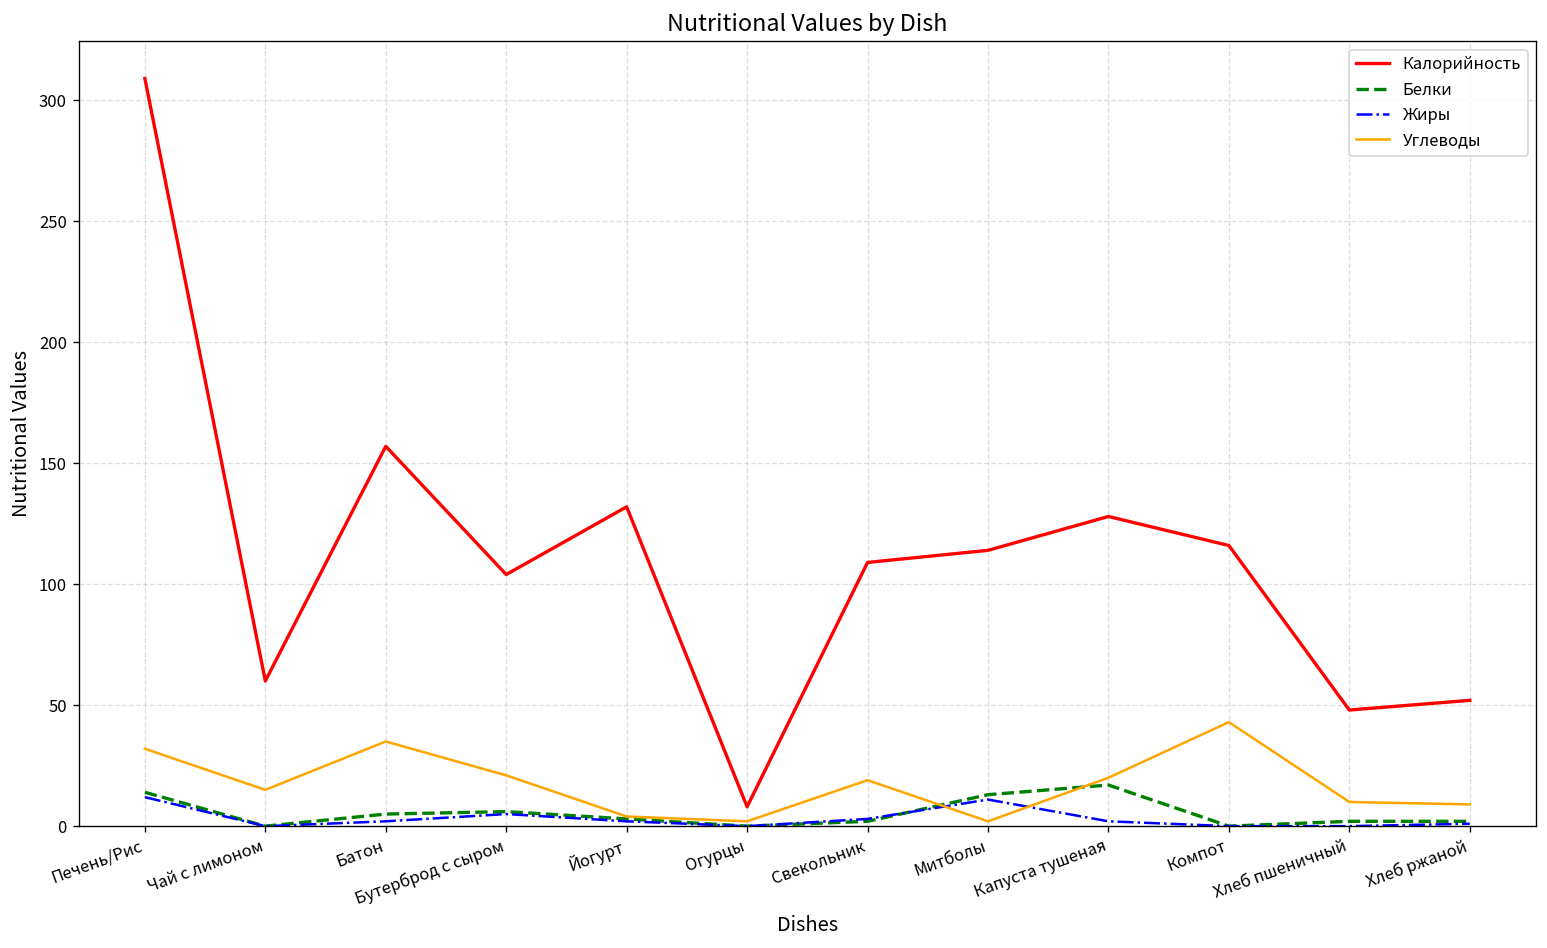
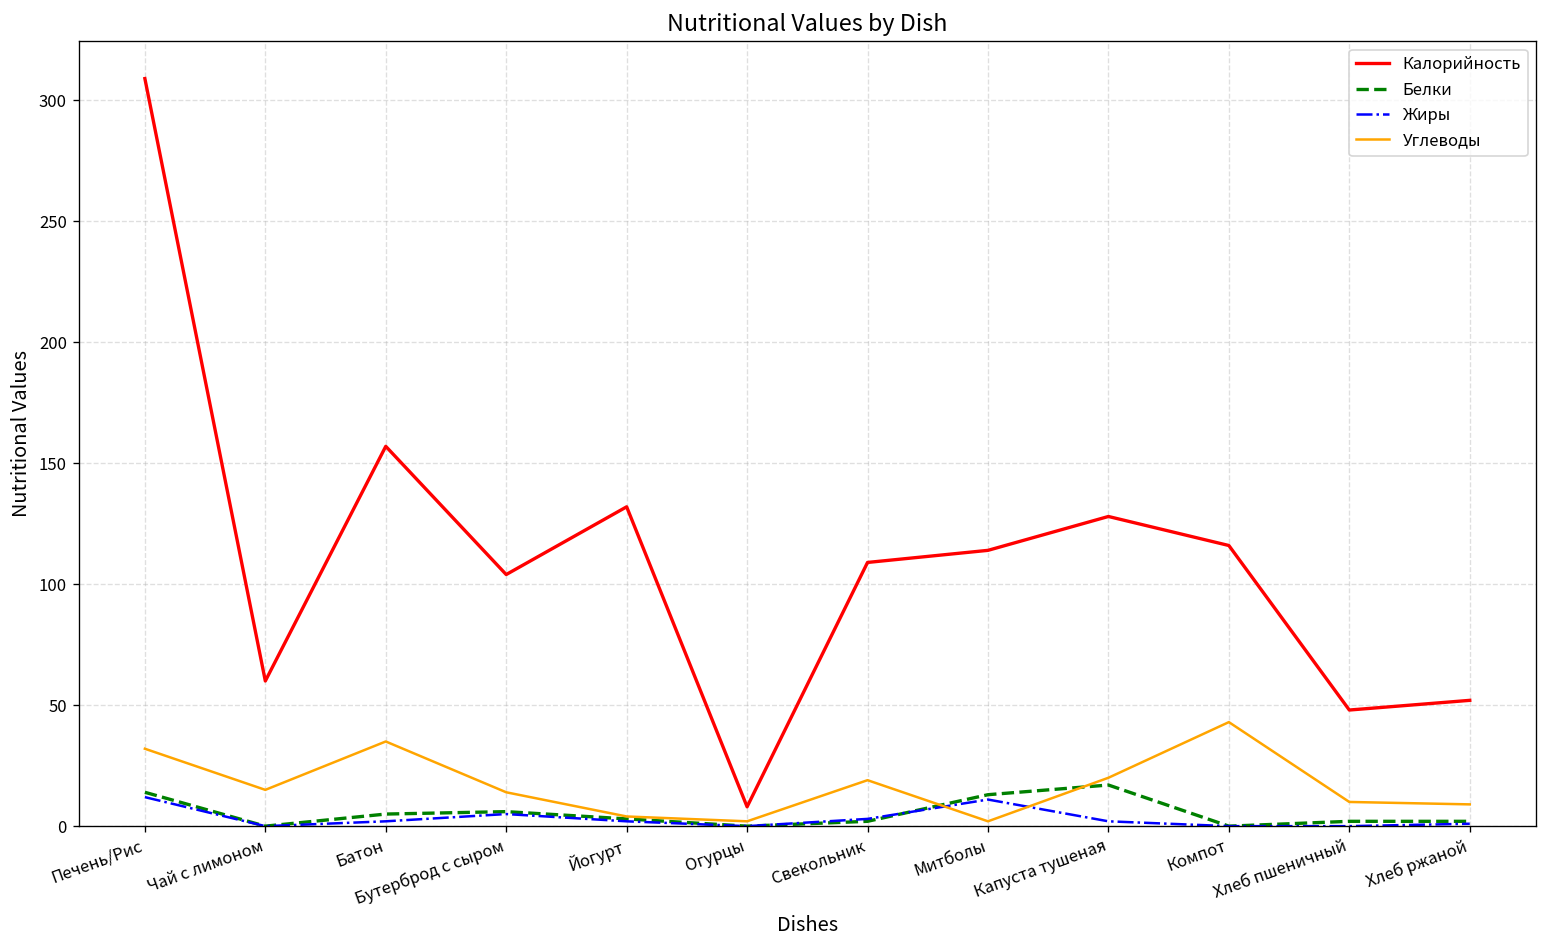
Углеводы, Бутерброд с сыром: 21 -> 14
